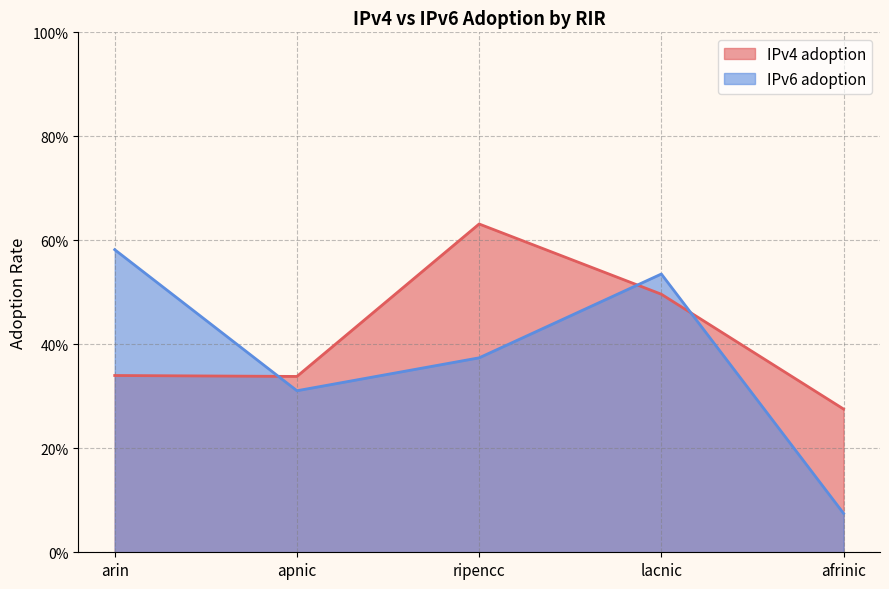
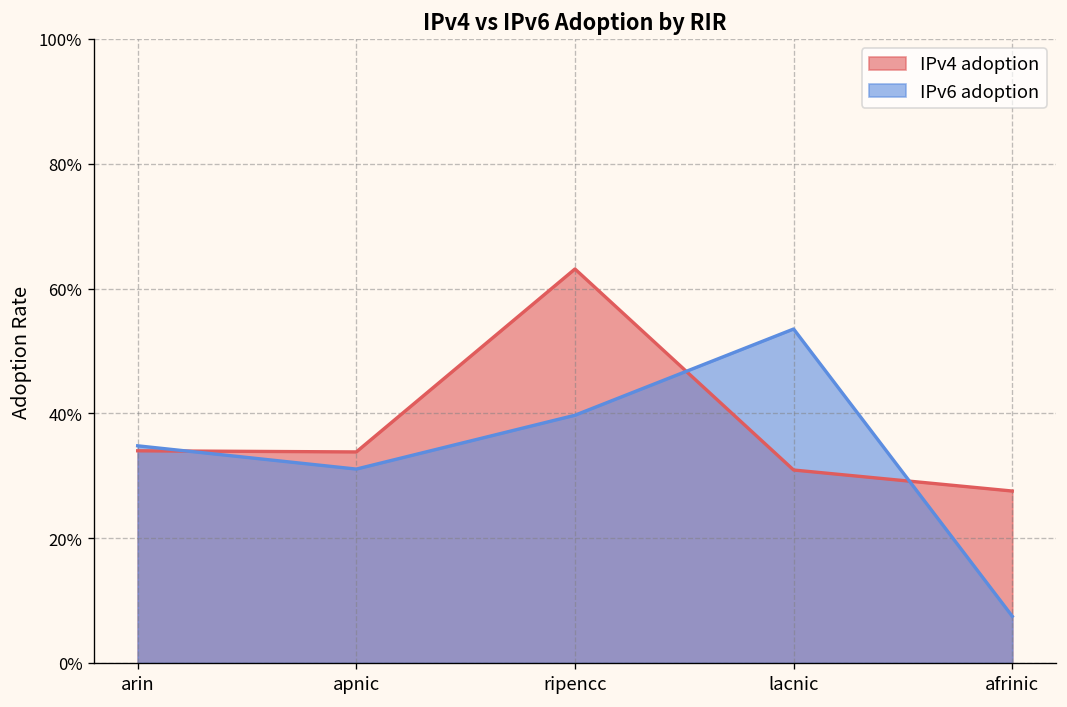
IPv6 adoption, arin: 58% -> 35%
IPv6 adoption, ripencc: 37% -> 40%
IPv4 adoption, lacnic: 50% -> 31%
